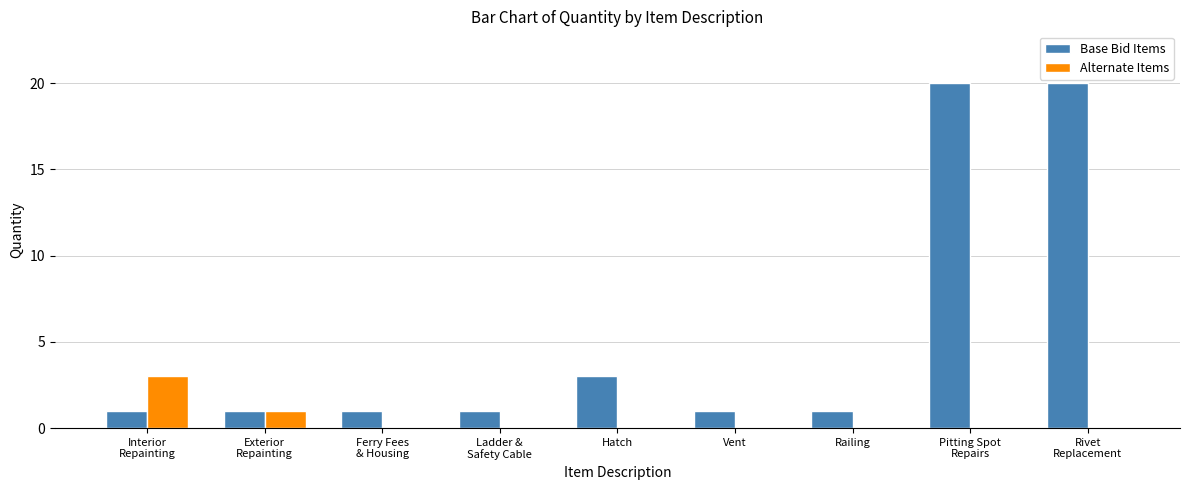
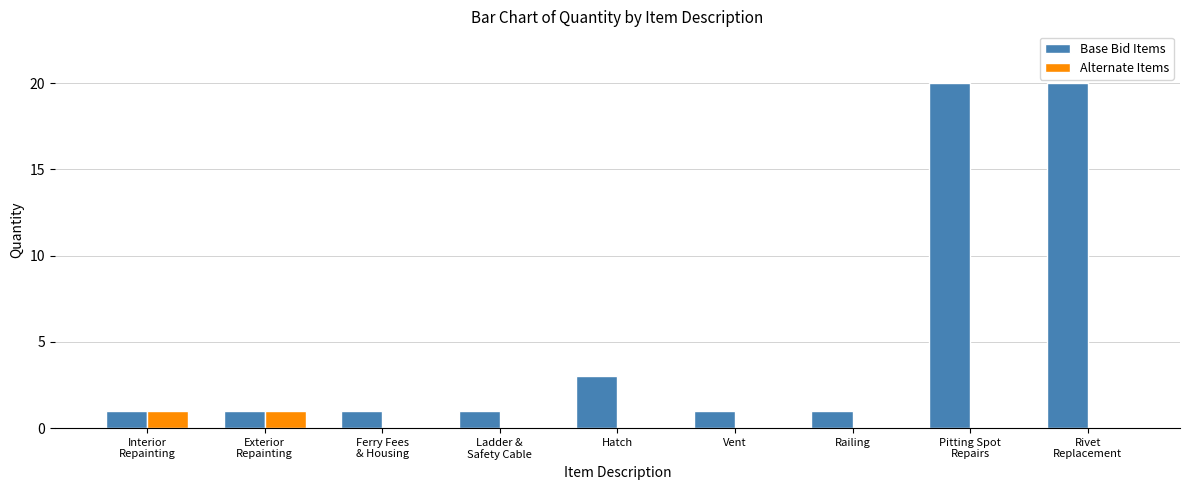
Alternate Items, Interior Repainting: 3 -> 1
